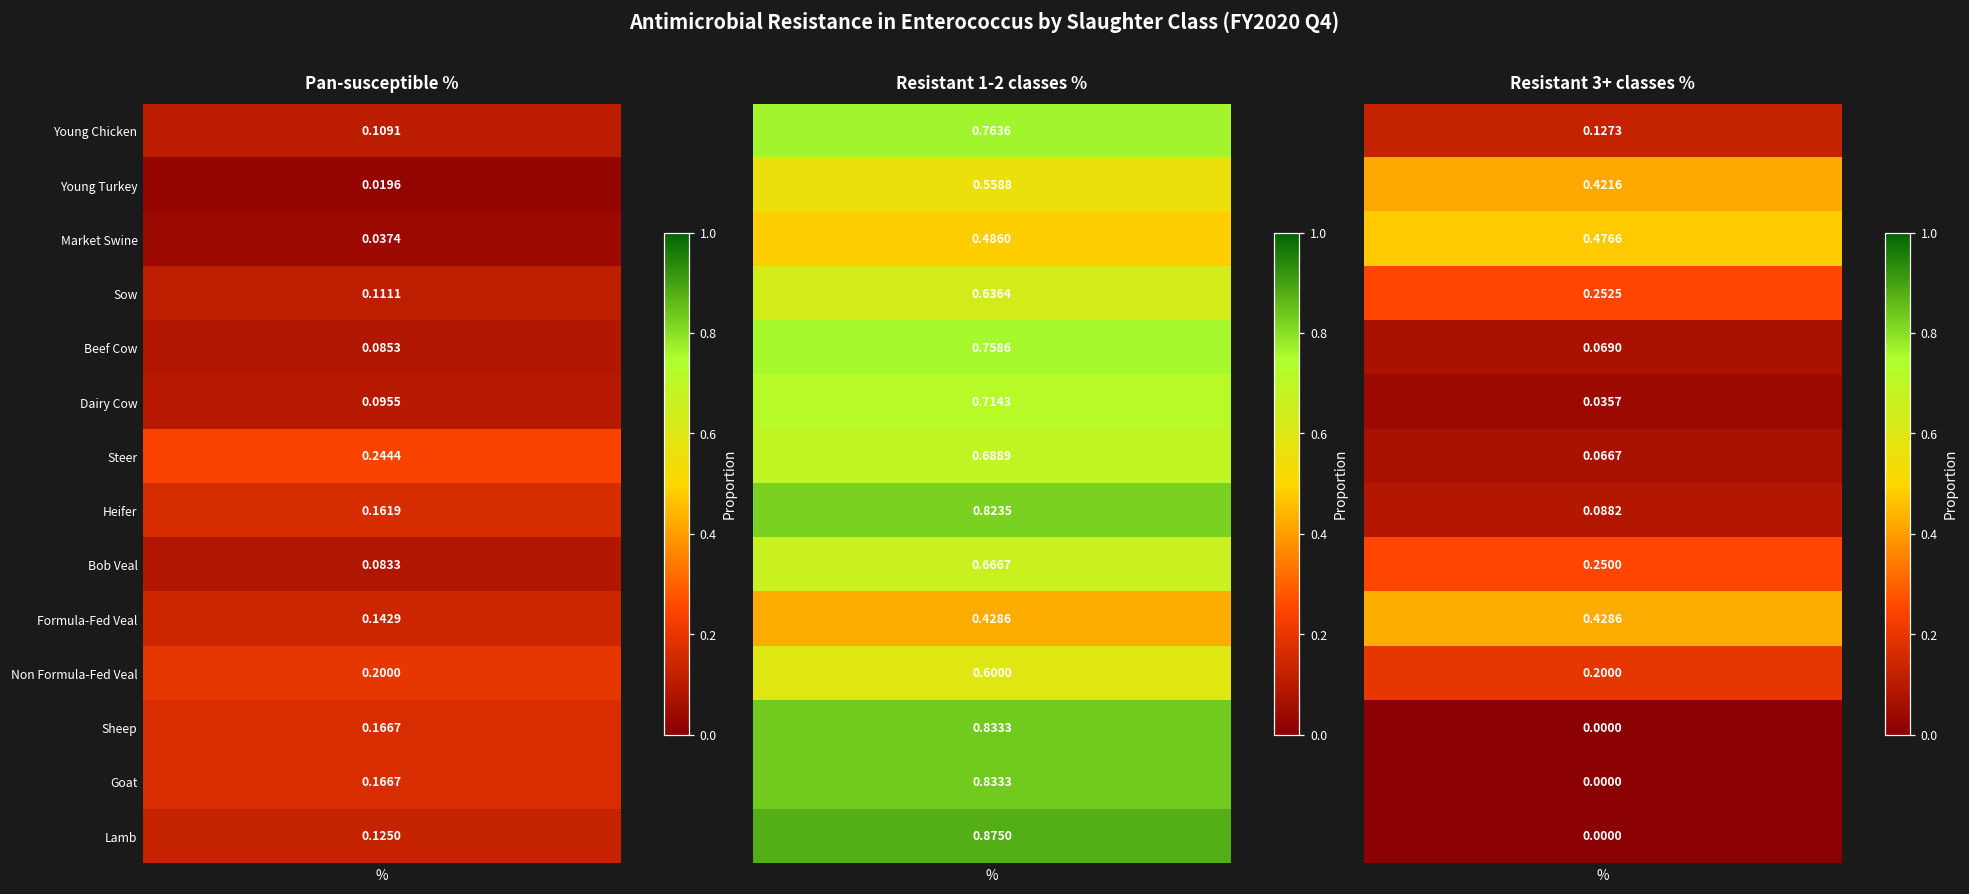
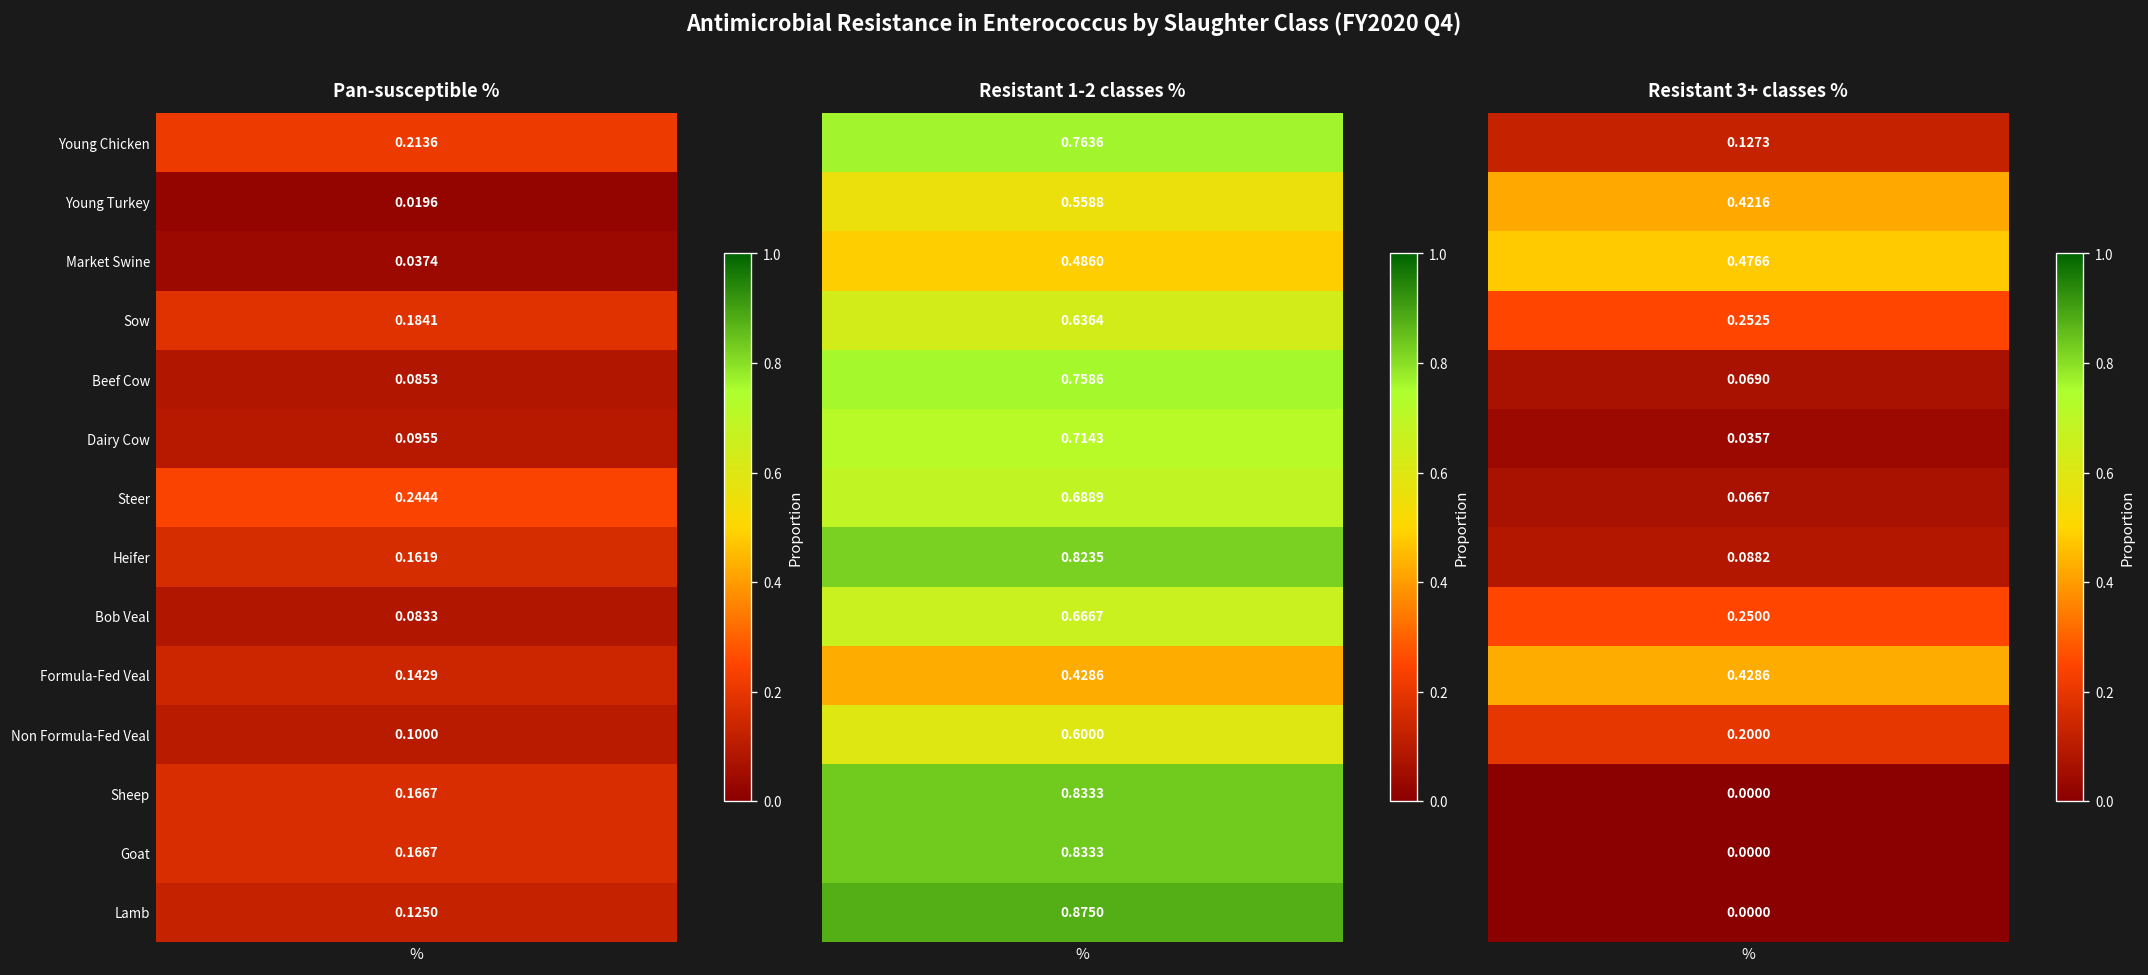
Pan-susceptible %, Young Chicken, %: 0.1091 -> 0.2136
Pan-susceptible %, Sow, %: 0.1111 -> 0.1841
Pan-susceptible %, Non Formula-Fed Veal, %: 0.2000 -> 0.1000
